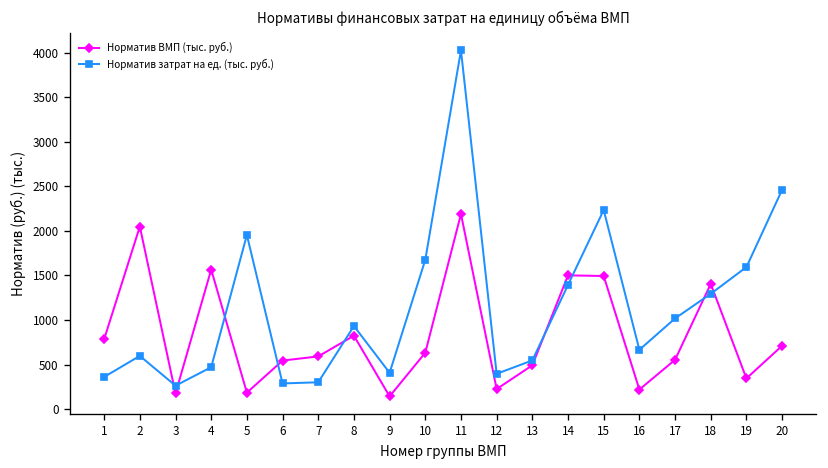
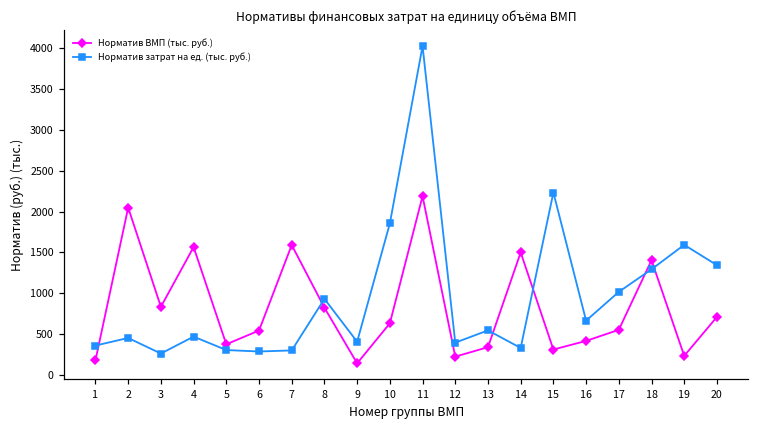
Норматив ВМП (тыс. руб.), 1: 800 -> 200
Норматив затрат на ед. (тыс. руб.), 2: 600 -> 500
Норматив ВМП (тыс. руб.), 3: 200 -> 800
Норматив ВМП (тыс. руб.), 5: 200 -> 400
Норматив затрат на ед. (тыс. руб.), 5: 2000 -> 300
Норматив ВМП (тыс. руб.), 7: 600 -> 1600
Норматив затрат на ед. (тыс. руб.), 10: 1700 -> 1900
Норматив ВМП (тыс. руб.), 13: 500 -> 300
Норматив затрат на ед. (тыс. руб.), 14: 1400 -> 300
Норматив ВМП (тыс. руб.), 15: 1500 -> 300
Норматив ВМП (тыс. руб.), 16: 200 -> 400
Норматив ВМП (тыс. руб.), 19: 300 -> 200
Норматив затрат на ед. (тыс. руб.), 20: 2500 -> 1300
